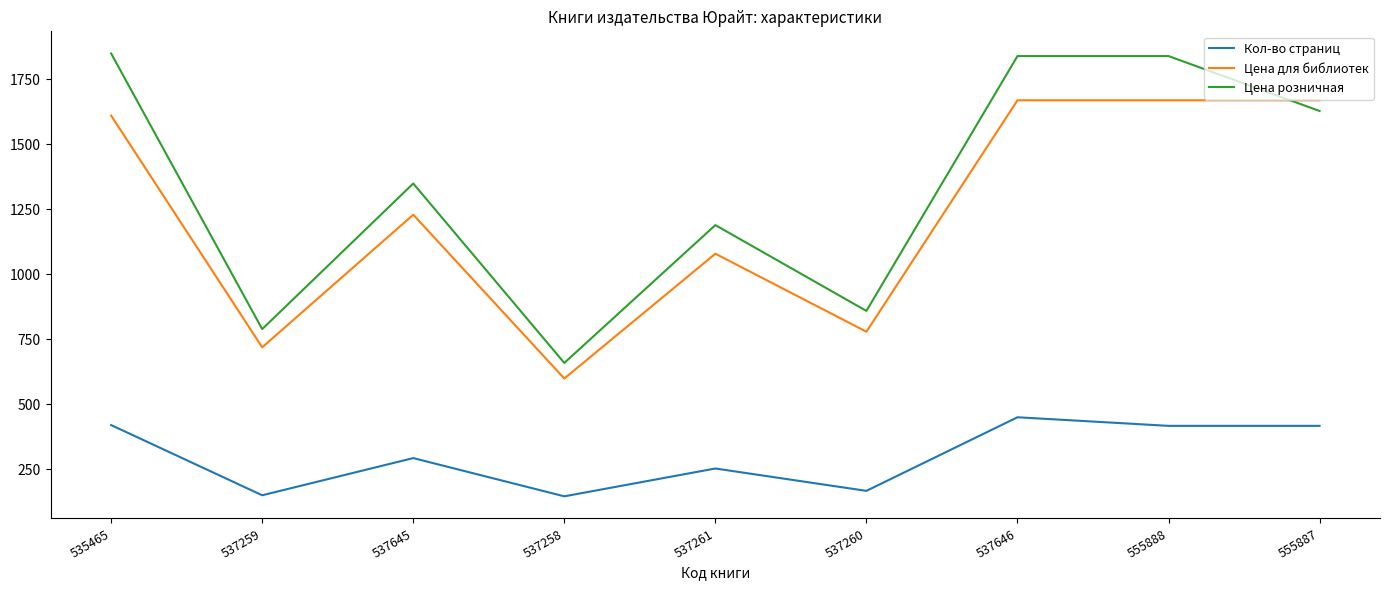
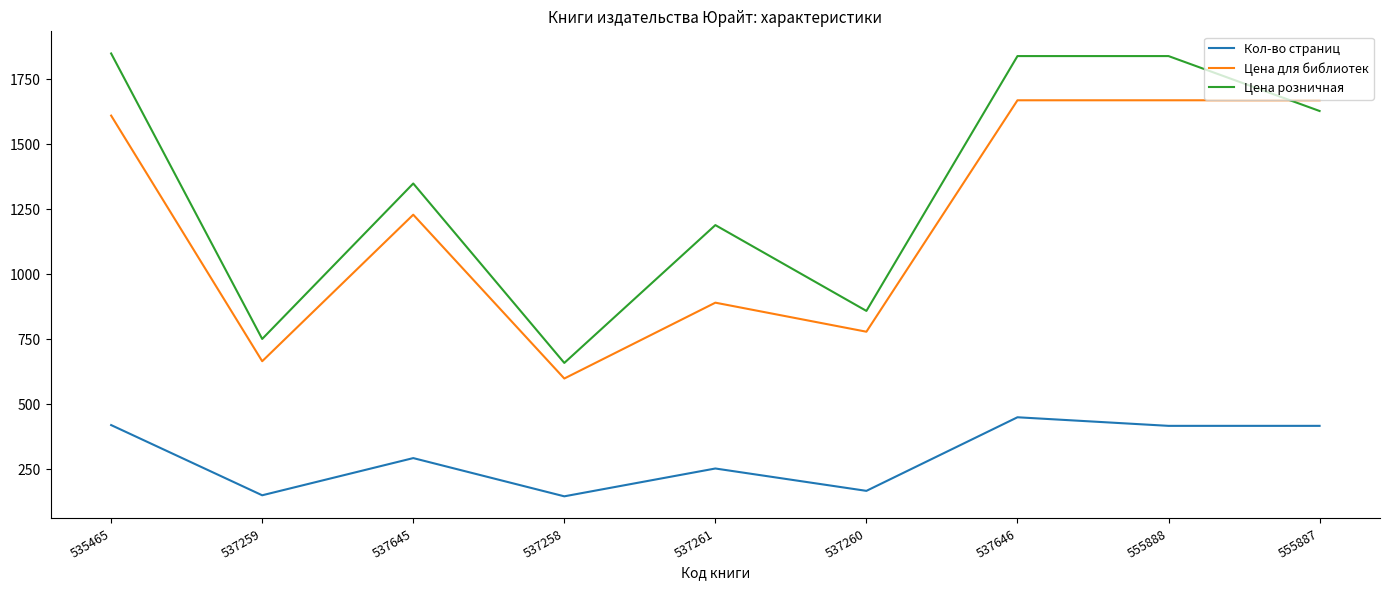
Цена для библиотек, 537259: 720 -> 670
Цена розничная, 537259: 790 -> 750
Цена для библиотек, 537261: 1080 -> 890
